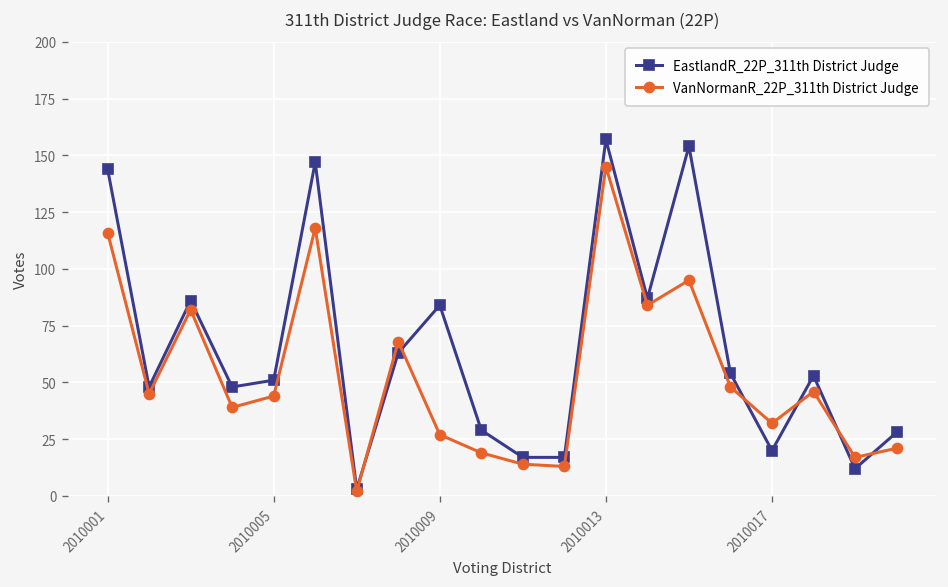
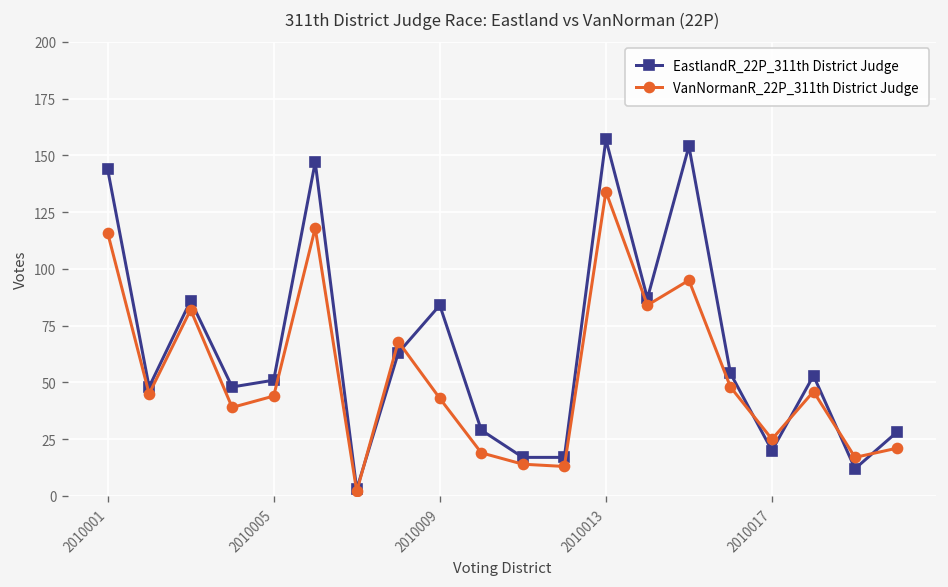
VanNormanR_22P_311th District Judge, 2010009: 27 -> 43
VanNormanR_22P_311th District Judge, 2010013: 145 -> 134
VanNormanR_22P_311th District Judge, 2010017: 32 -> 25
